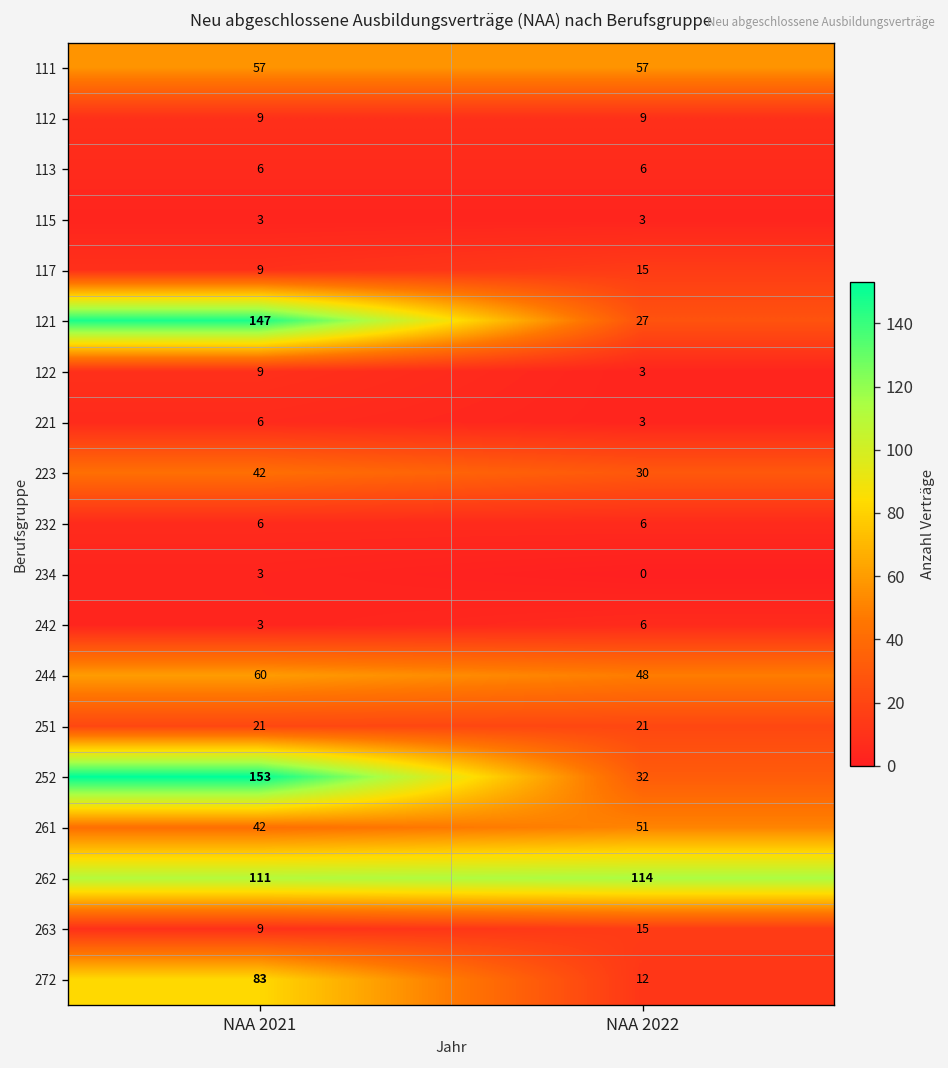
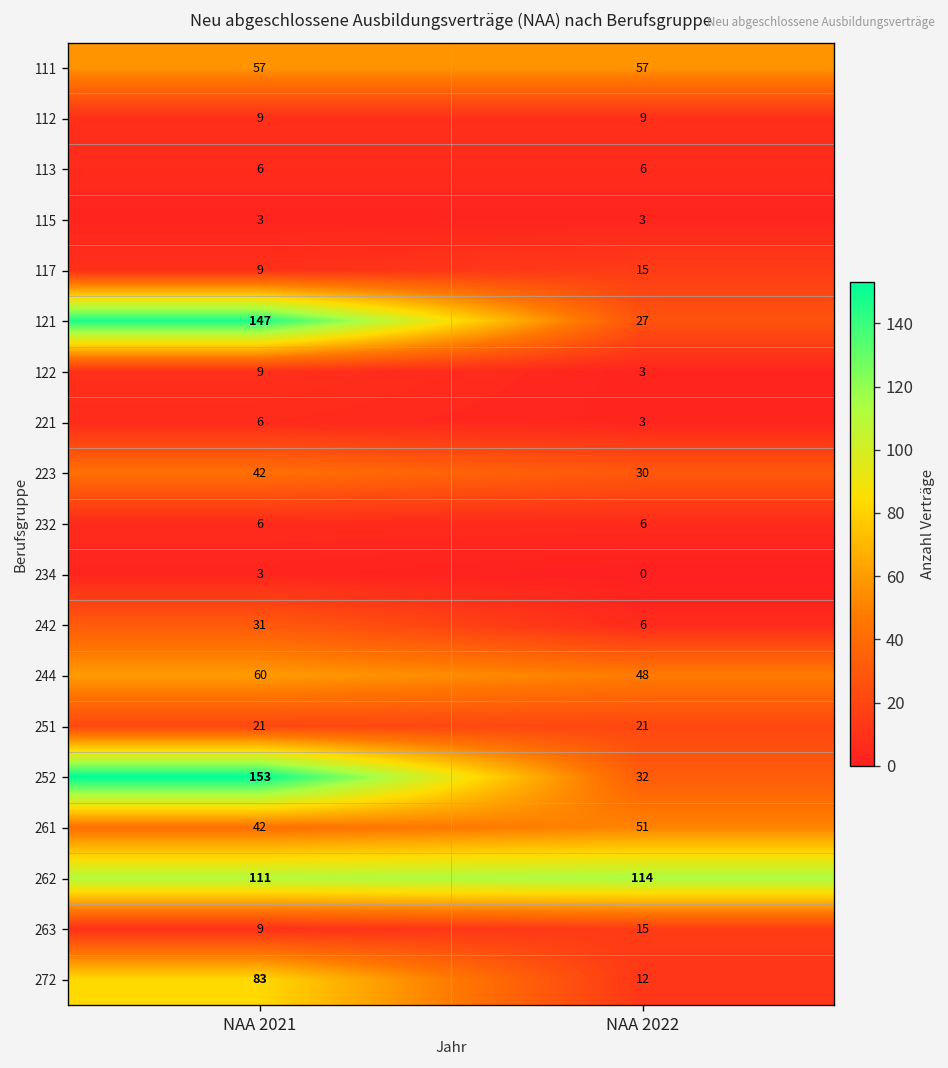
242, NAA 2021: 3 -> 31
